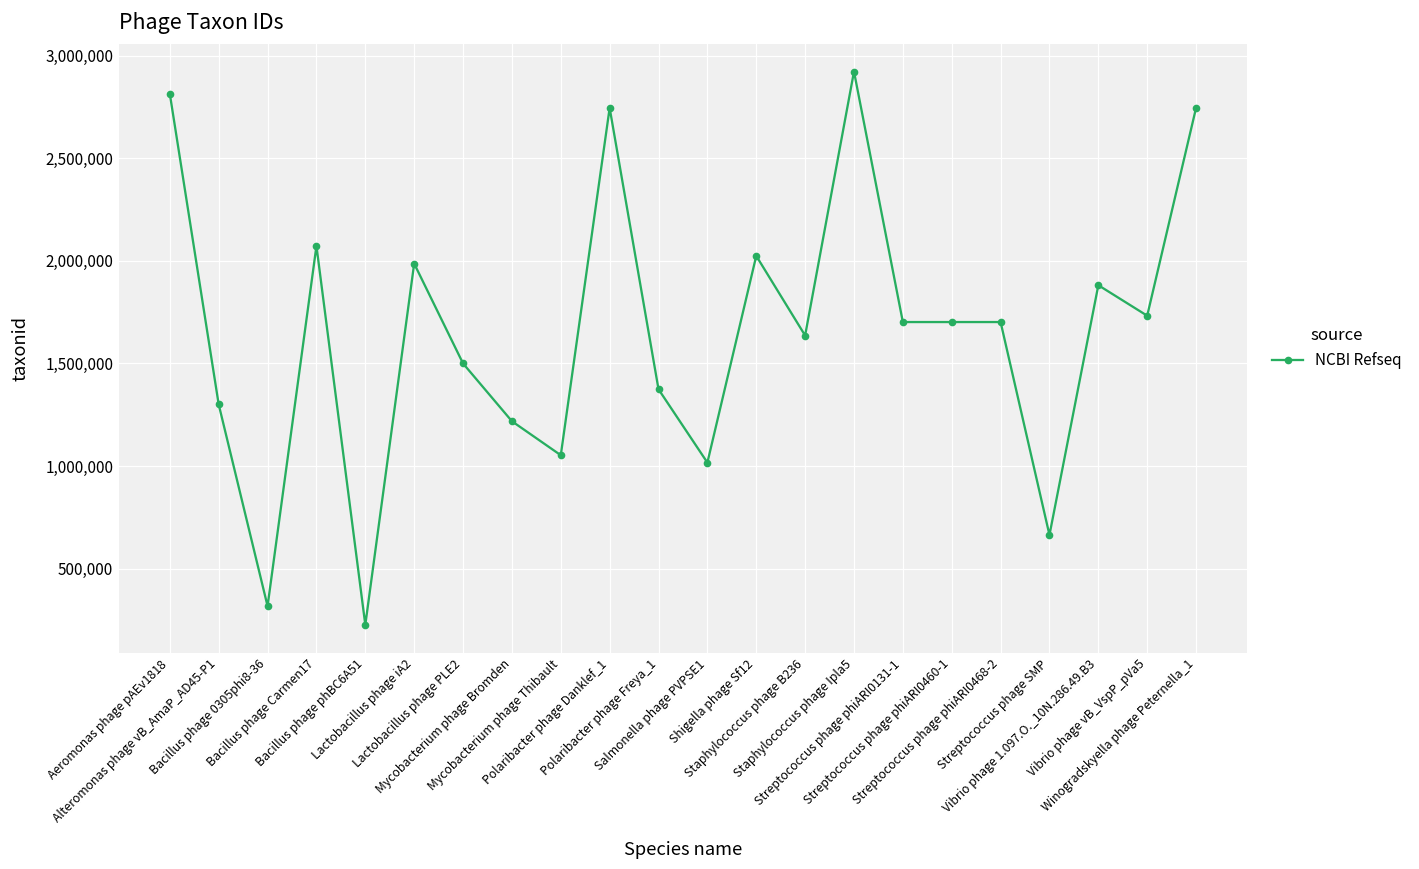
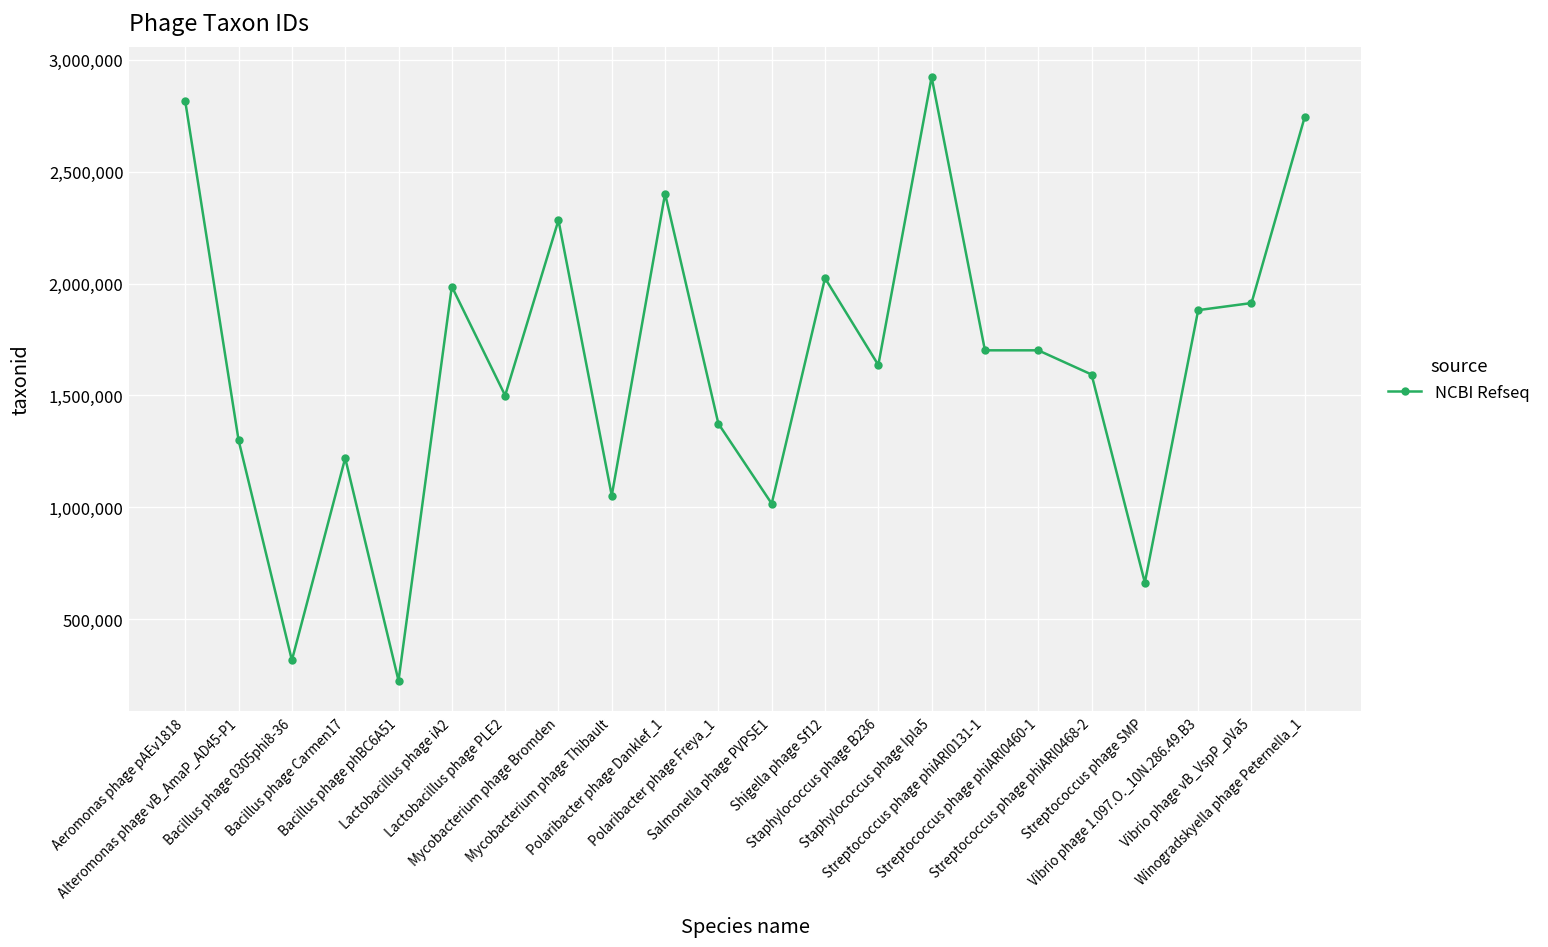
Bacillus phage Carmen17: 2,070,000 -> 1,220,000
Mycobacterium phage Bromden: 1,220,000 -> 2,280,000
Polaribacter phage Danklef_1: 2,750,000 -> 2,400,000
Streptococcus phage phiARI0468-2: 1,700,000 -> 1,590,000
Vibrio phage vB_VspP_pVa5: 1,730,000 -> 1,910,000
